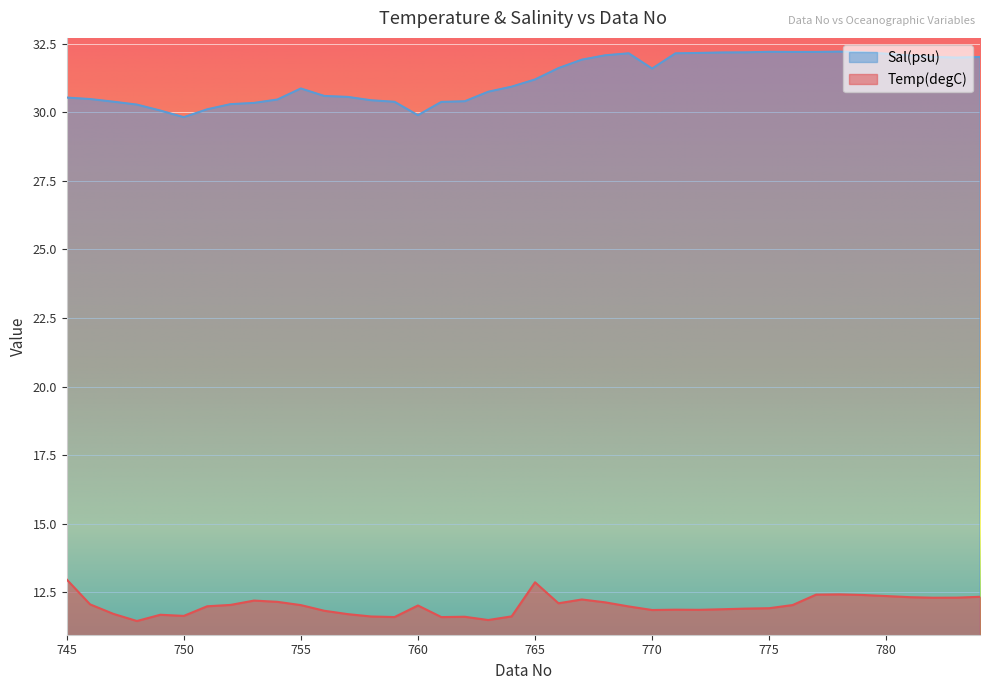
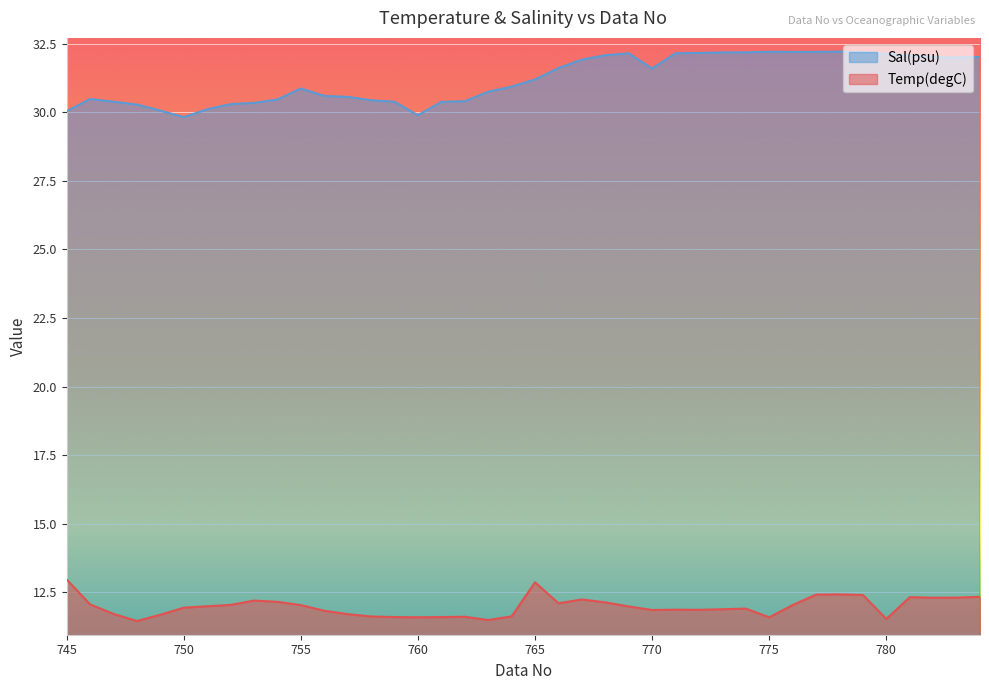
Sal(psu), 745: 30.5 -> 30.0
Temp(degC), 750: 11.6 -> 11.9
Temp(degC), 760: 12.0 -> 11.6
Temp(degC), 775: 11.9 -> 11.6
Temp(degC), 780: 12.4 -> 11.5
